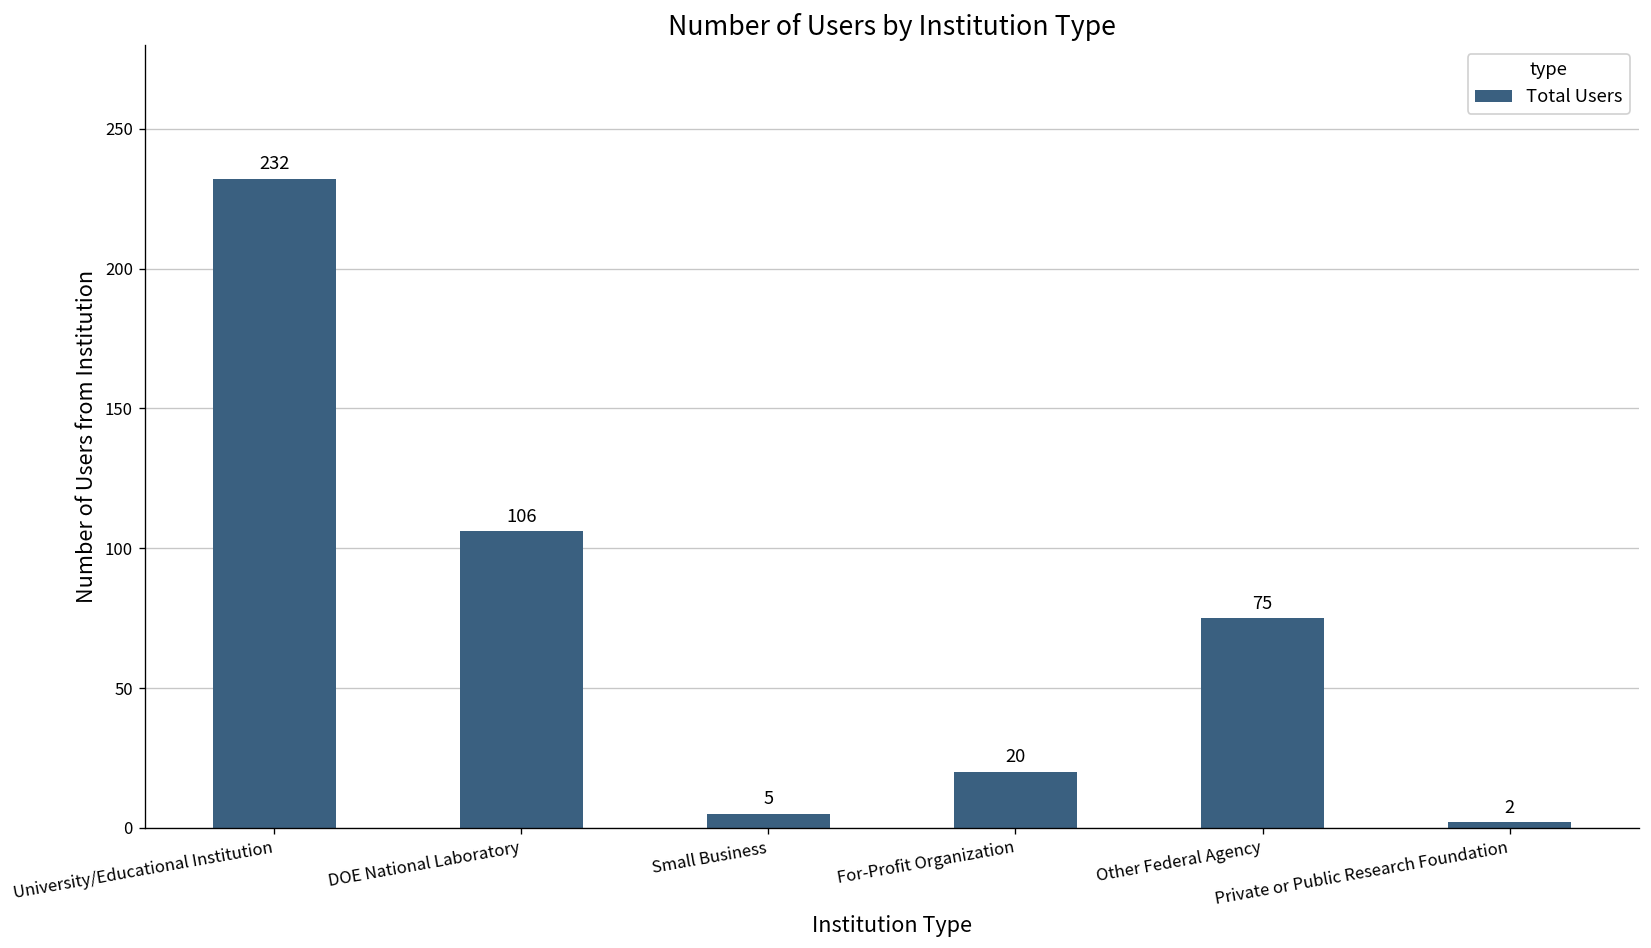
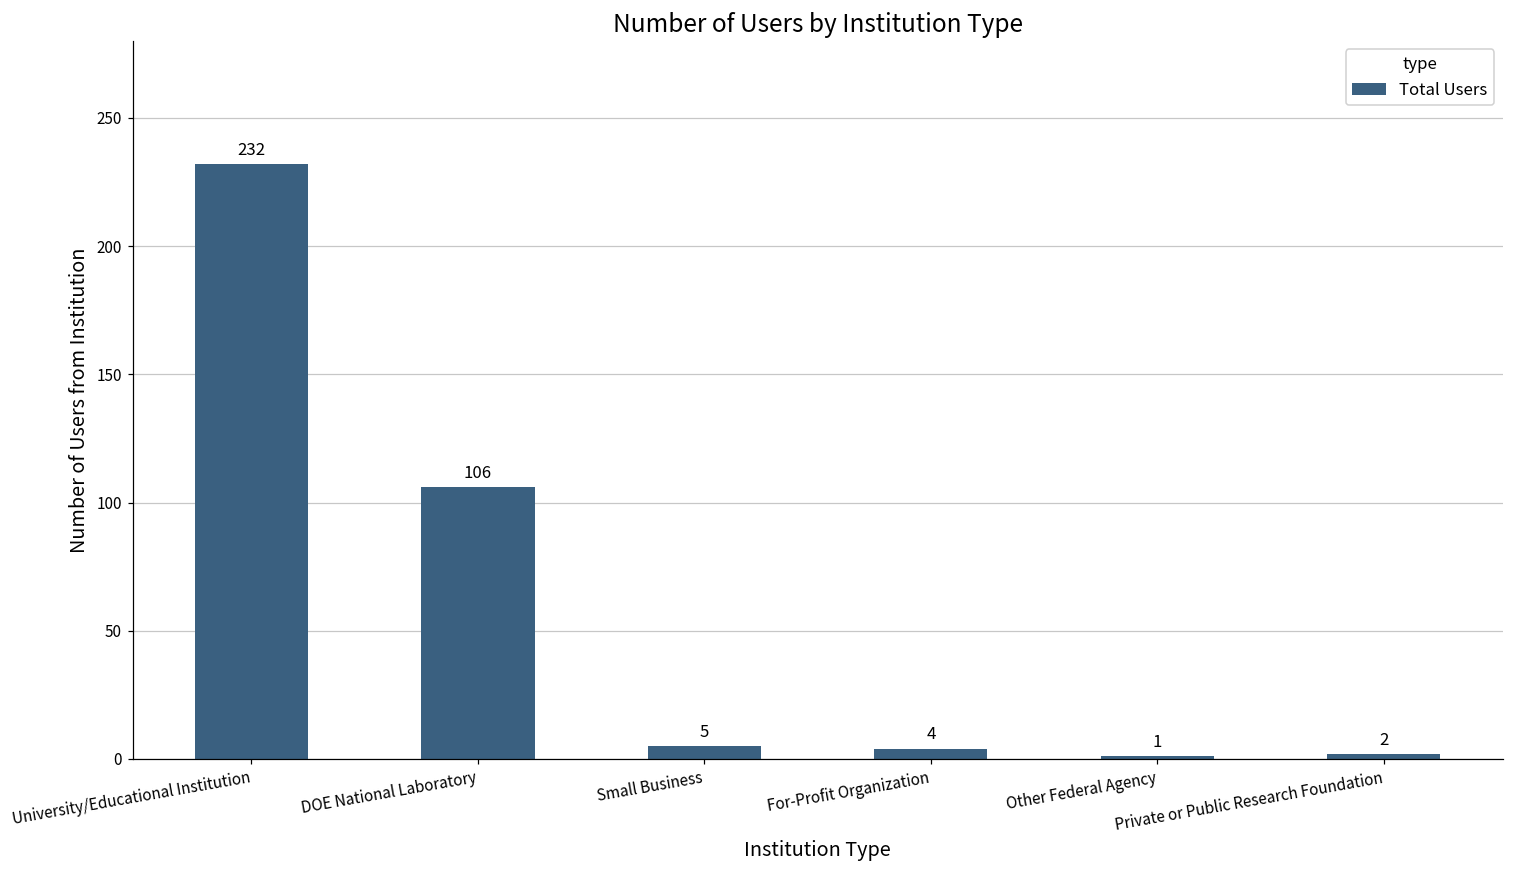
For-Profit Organization: 20 -> 4
Other Federal Agency: 75 -> 1
